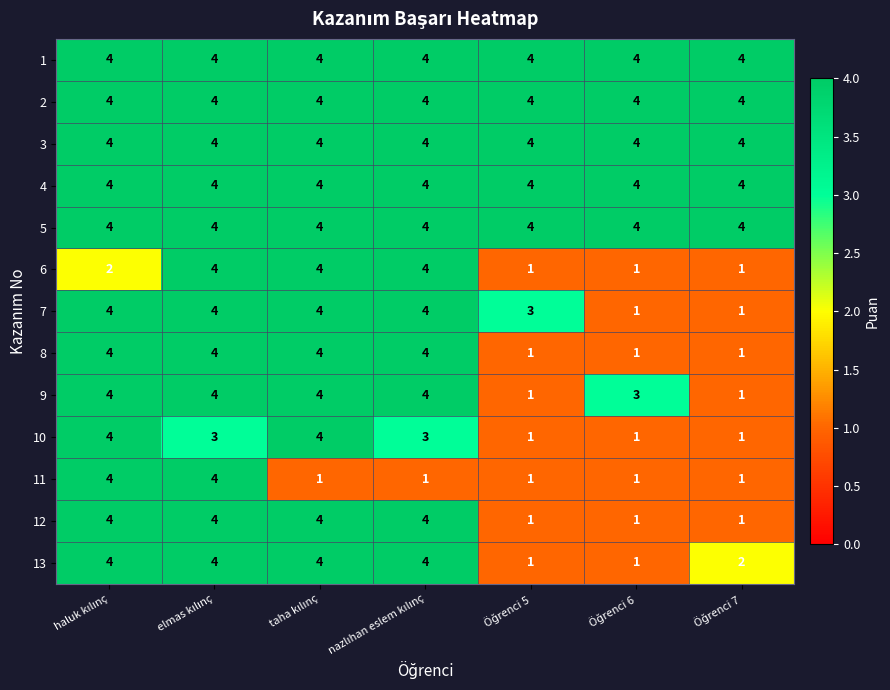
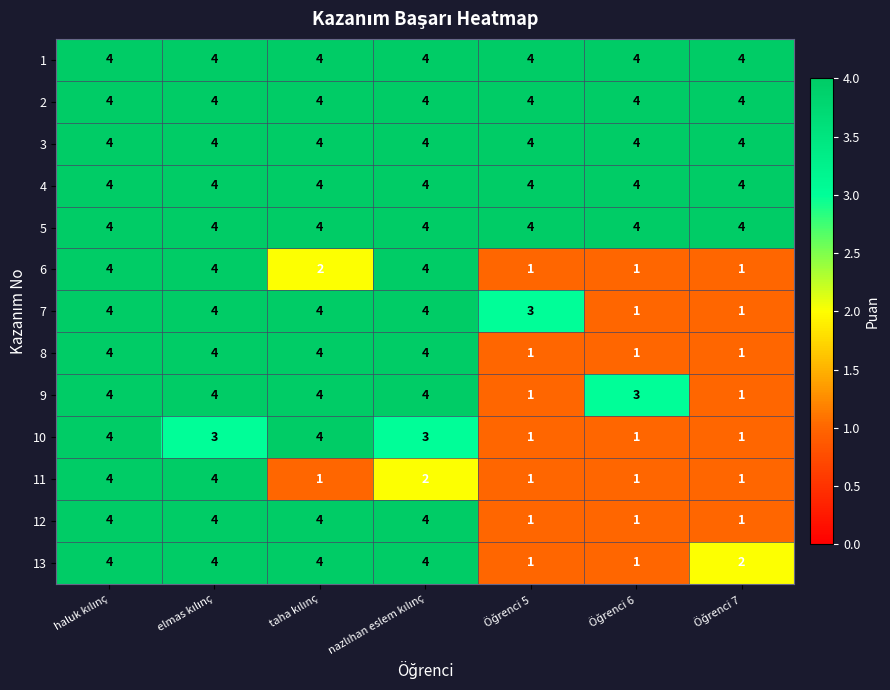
6, haluk kılınç: 2 -> 4
6, taha kılınç: 4 -> 2
11, nazlıhan eslem kılınç: 1 -> 2
